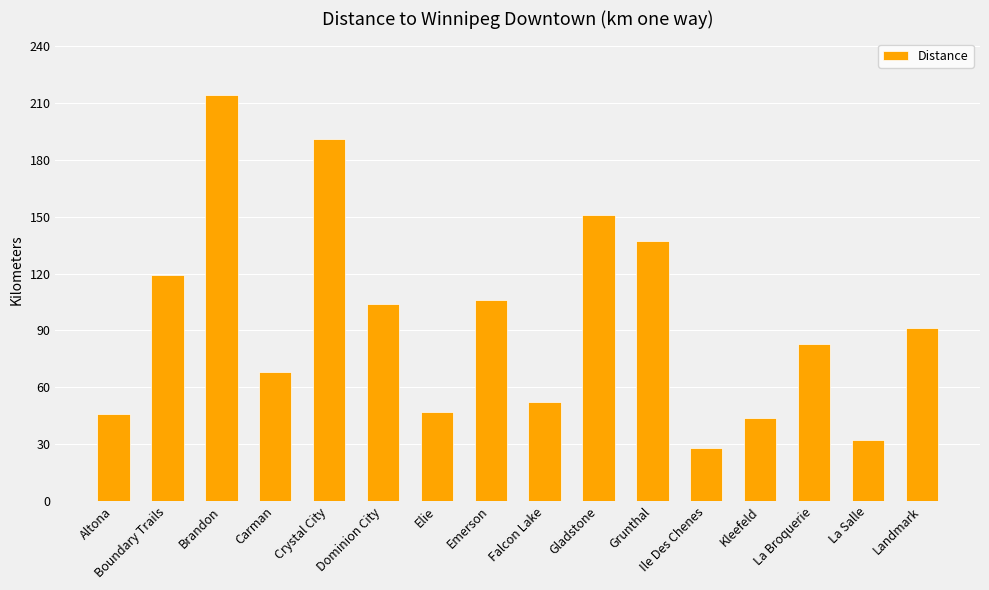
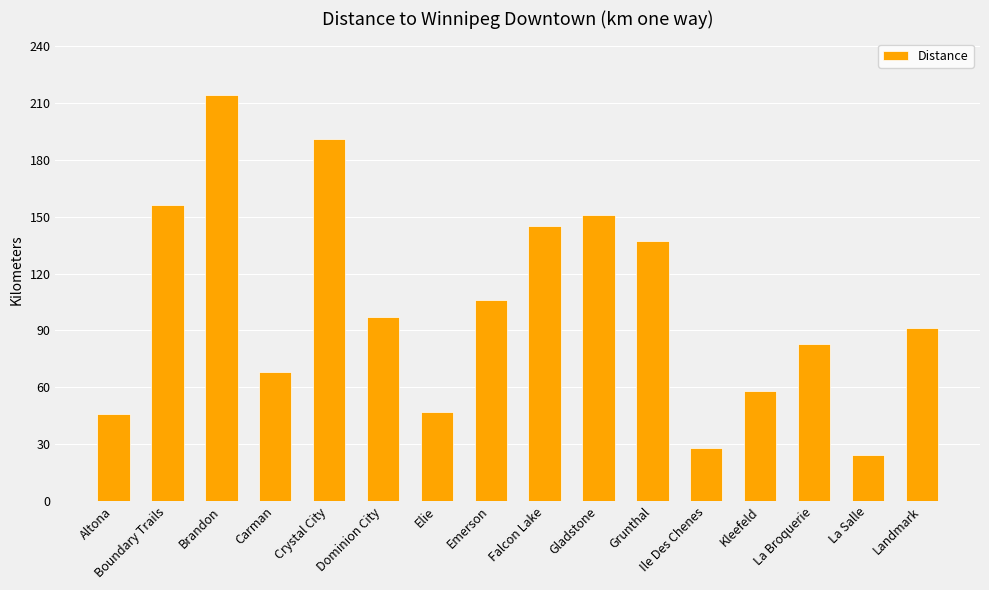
Boundary Trails: 119 -> 156
Dominion City: 104 -> 97
Falcon Lake: 52 -> 145
Kleefeld: 44 -> 58
La Salle: 32 -> 24
